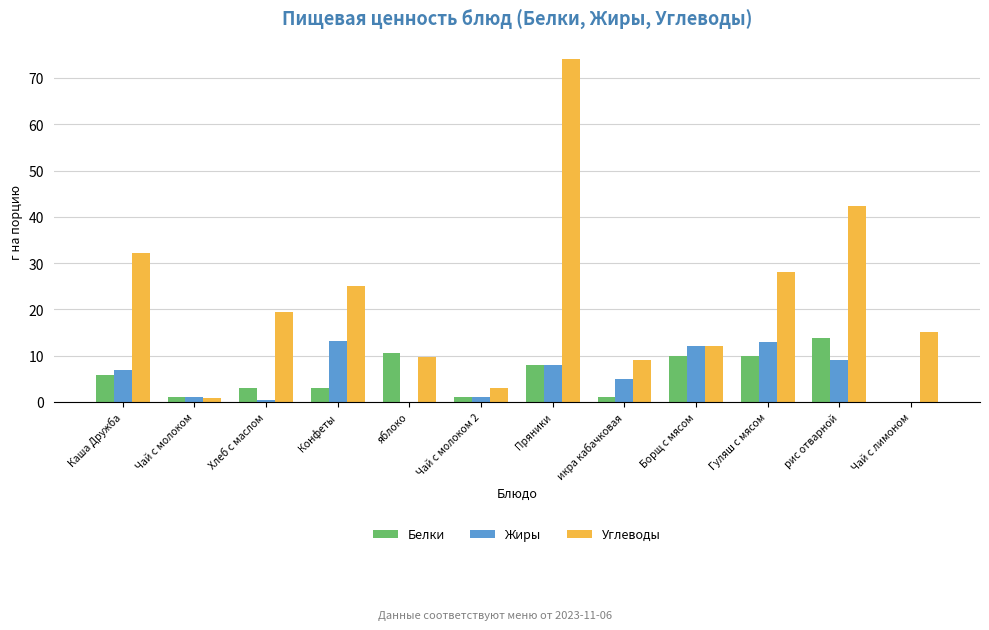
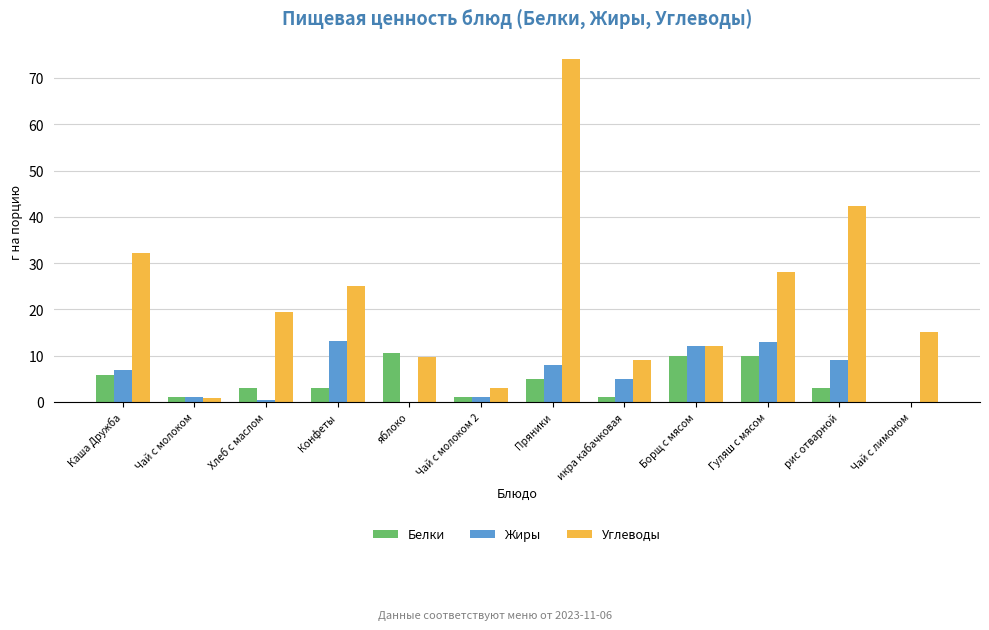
Белки, Пряники: 8 -> 5
Белки, рис отварной: 14 -> 3
